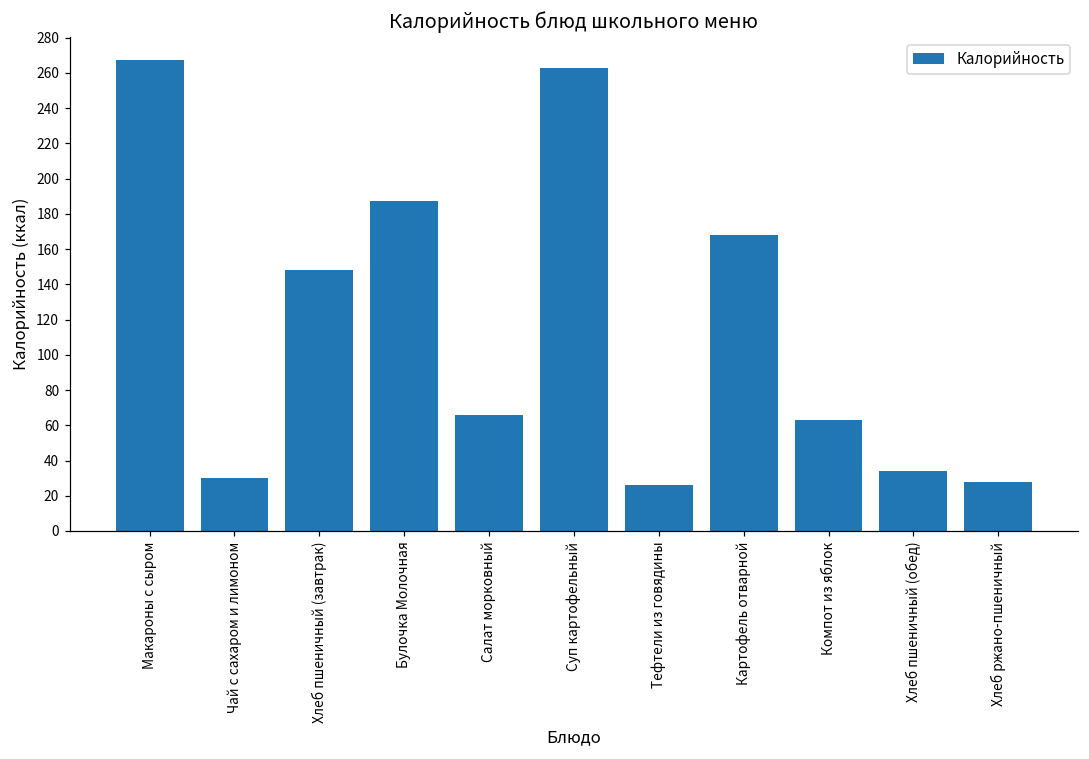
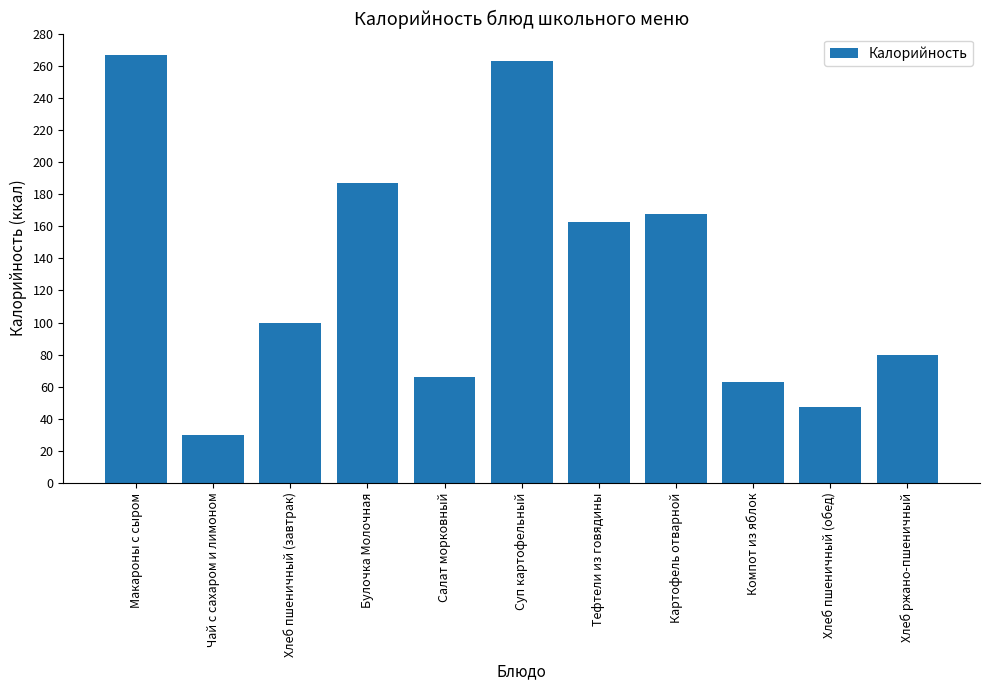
Хлеб пшеничный (завтрак): 148 -> 100
Тефтели из говядины: 26 -> 163
Хлеб пшеничный (обед): 34 -> 47
Хлеб ржано-пшеничный: 28 -> 80
